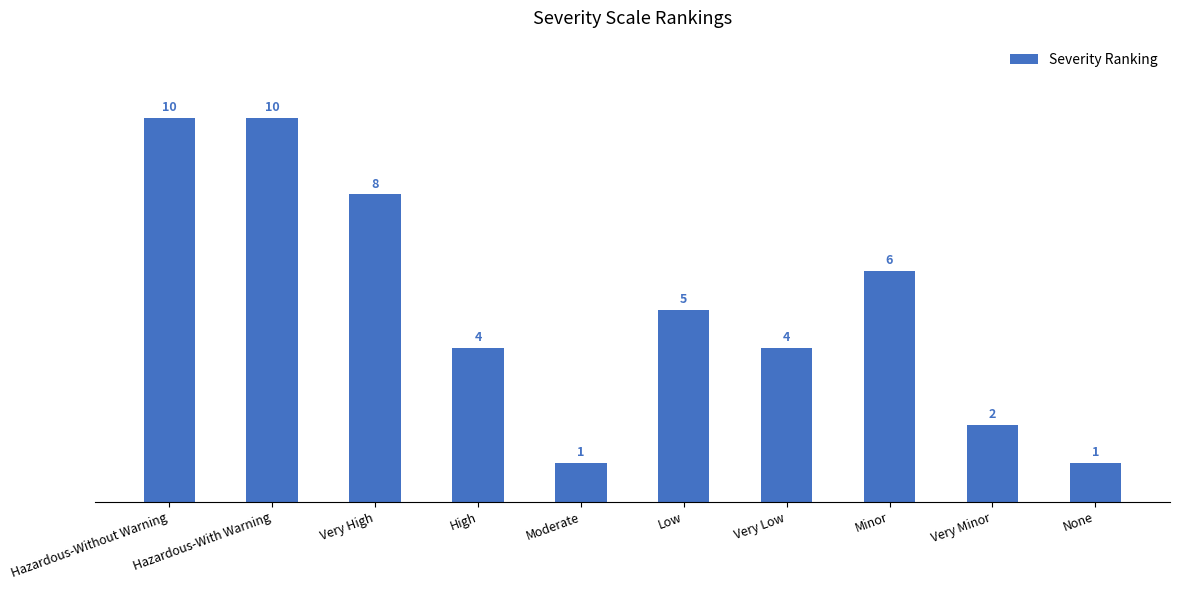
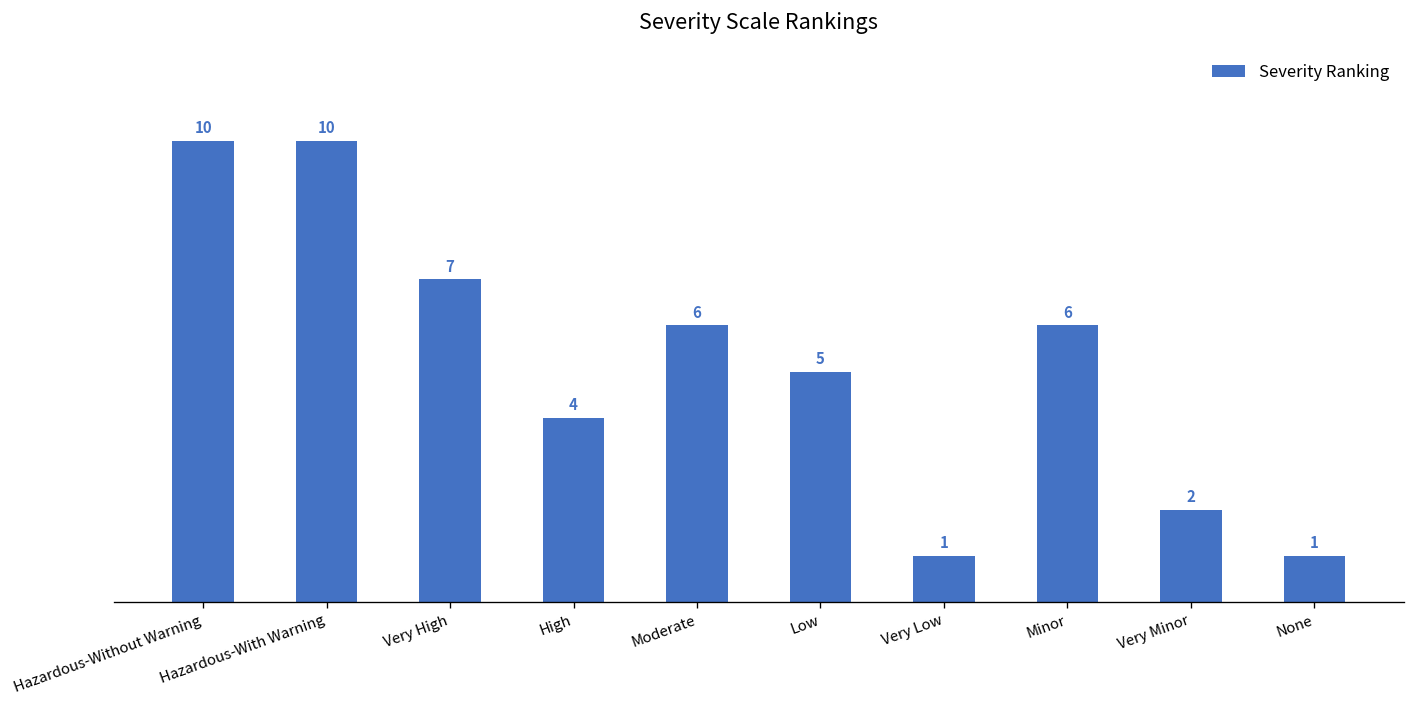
Very High: 8 -> 7
Moderate: 1 -> 6
Very Low: 4 -> 1
